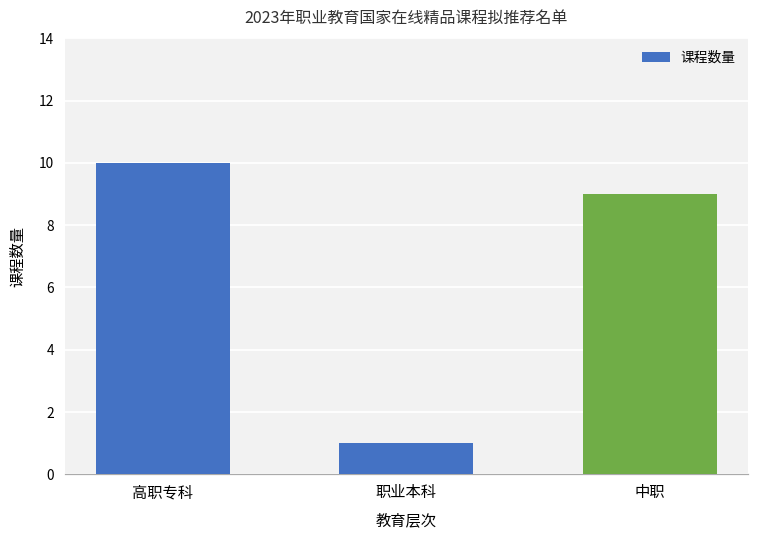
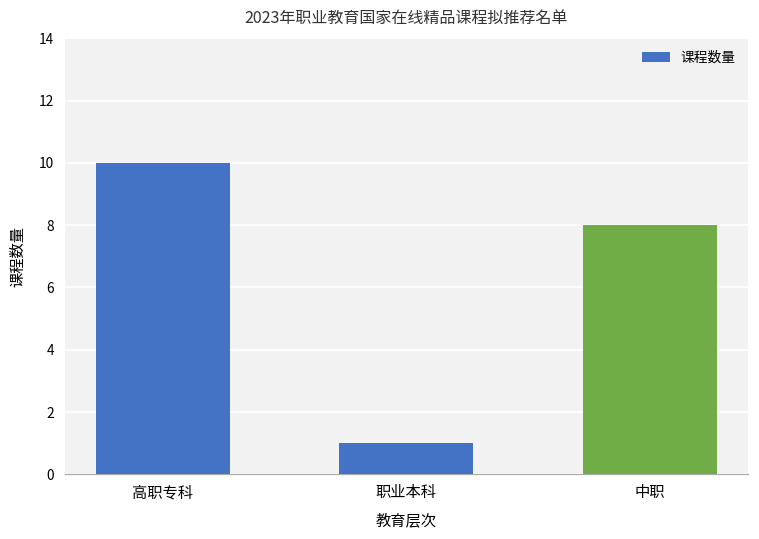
中职: 9 -> 8
